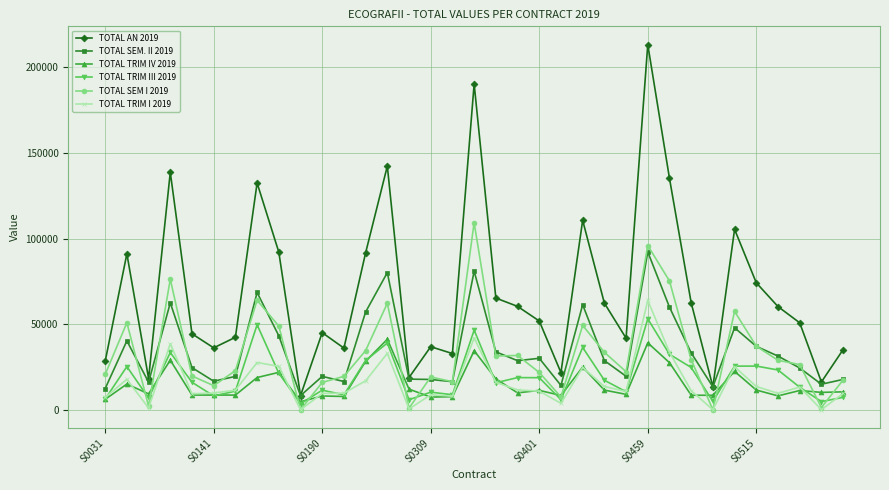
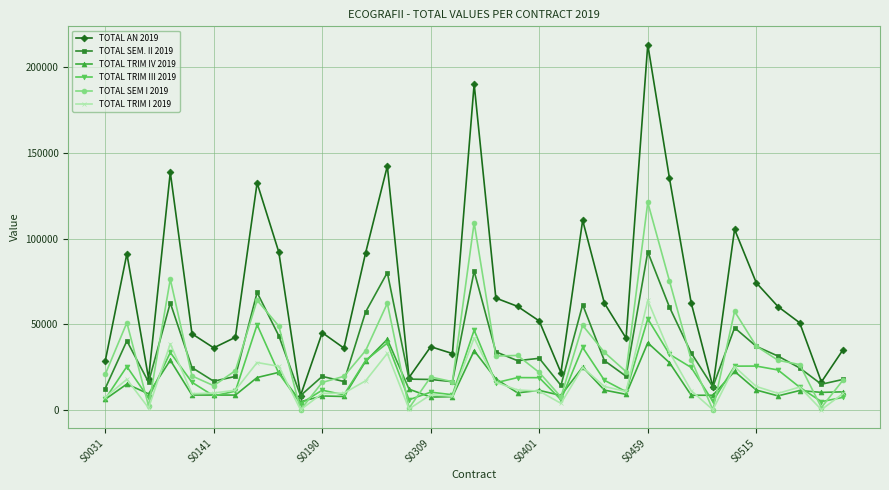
TOTAL SEM I 2019, S0459: 96000 -> 121000
